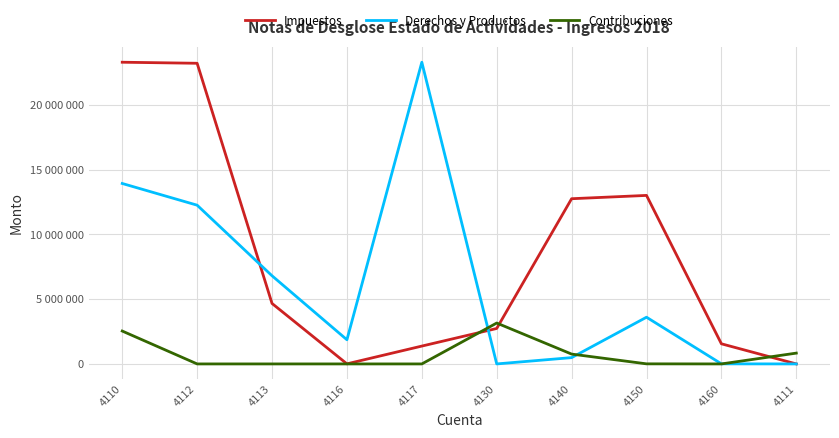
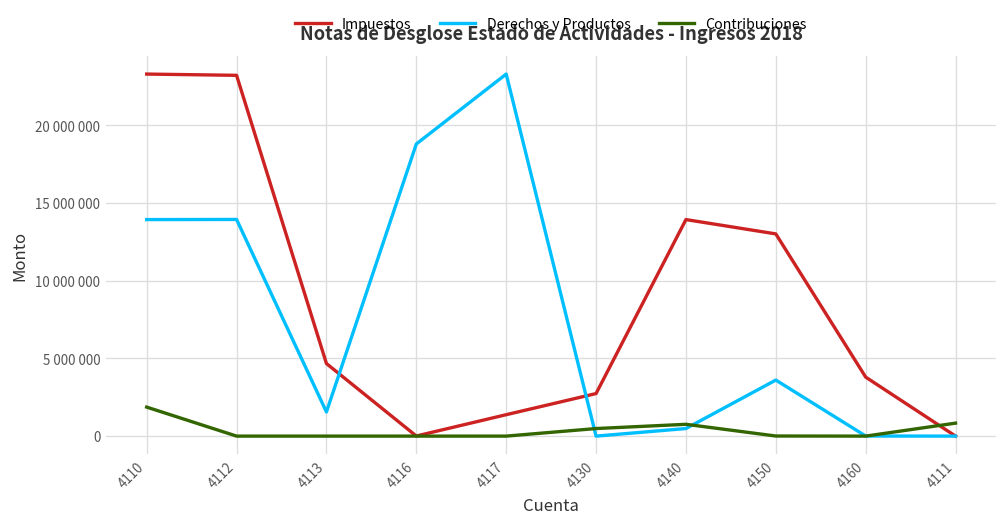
Contribuciones, 4110: 2500000 -> 1900000
Derechos y Productos, 4112: 12300000 -> 13900000
Derechos y Productos, 4113: 6800000 -> 1600000
Derechos y Productos, 4116: 1900000 -> 18800000
Contribuciones, 4130: 3200000 -> 500000
Impuestos, 4140: 12800000 -> 13900000
Impuestos, 4160: 1600000 -> 3800000
